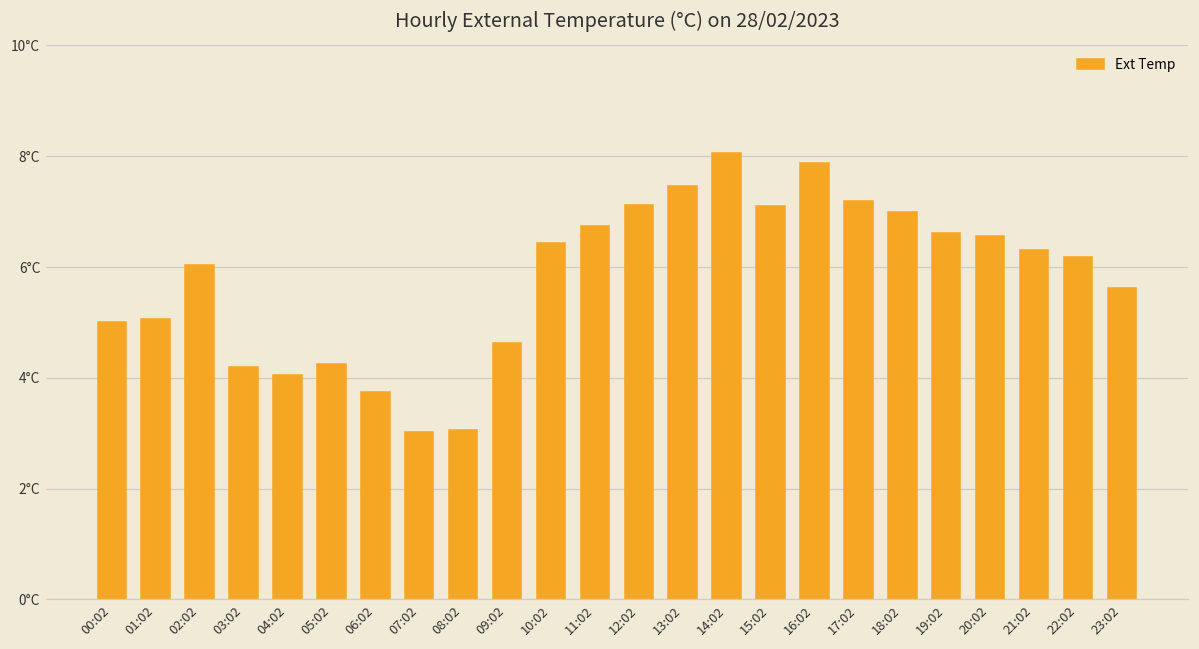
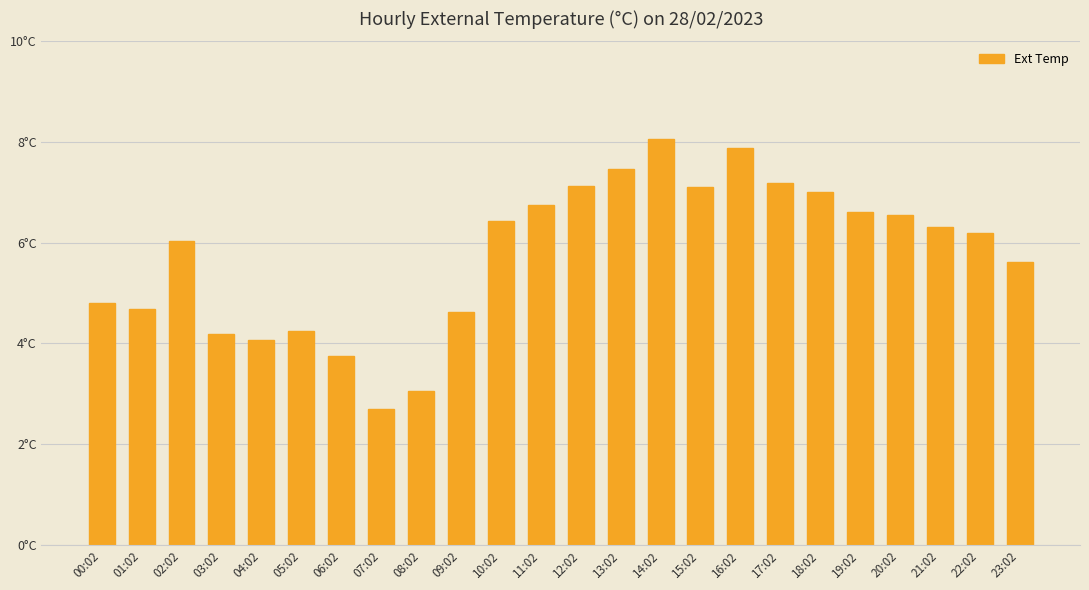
00:02: 5.0°C -> 4.8°C
01:02: 5.1°C -> 4.7°C
07:02: 3.0°C -> 2.7°C
